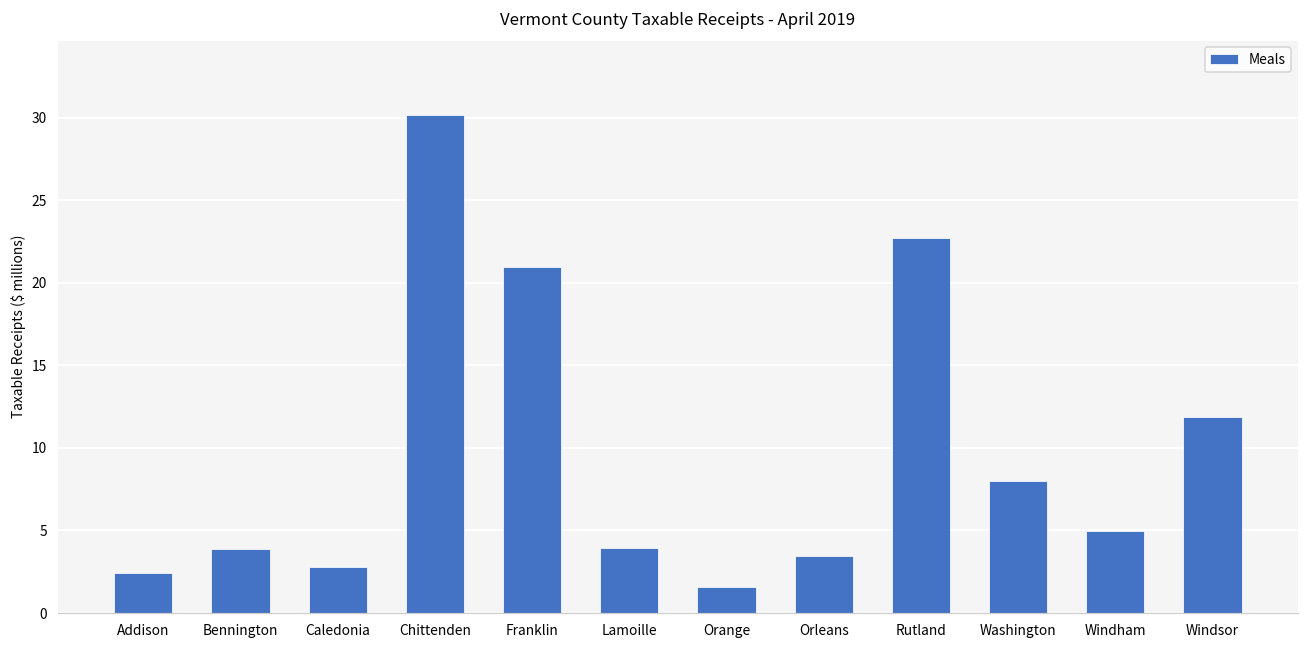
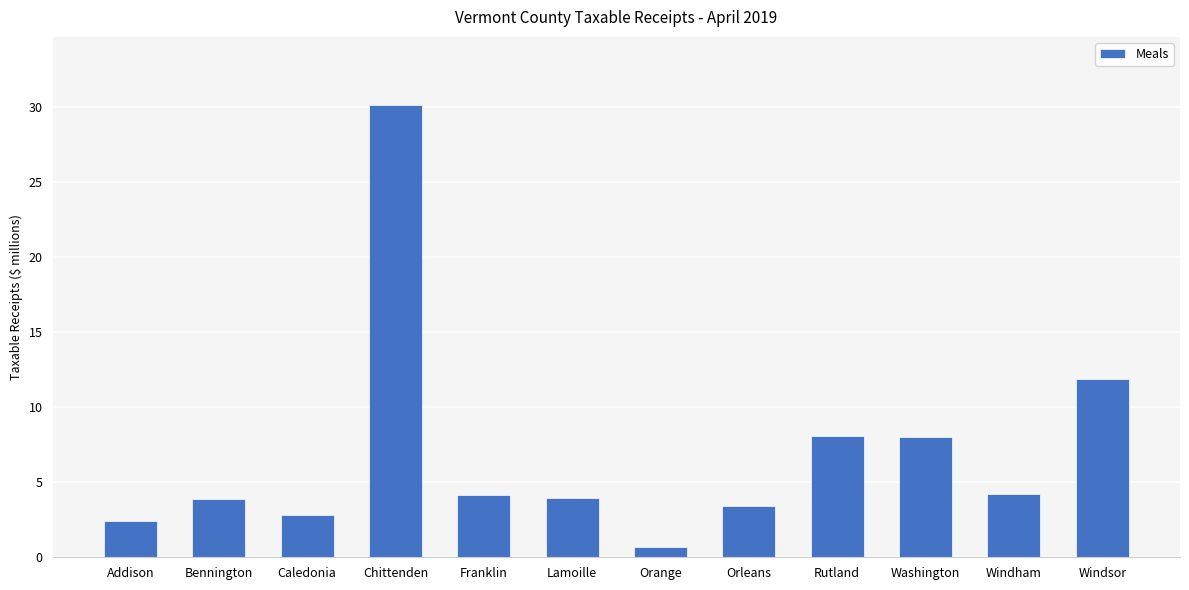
Franklin: 21.0 -> 4.2
Orange: 1.6 -> 0.7
Rutland: 22.7 -> 8.1
Windham: 5.0 -> 4.2
